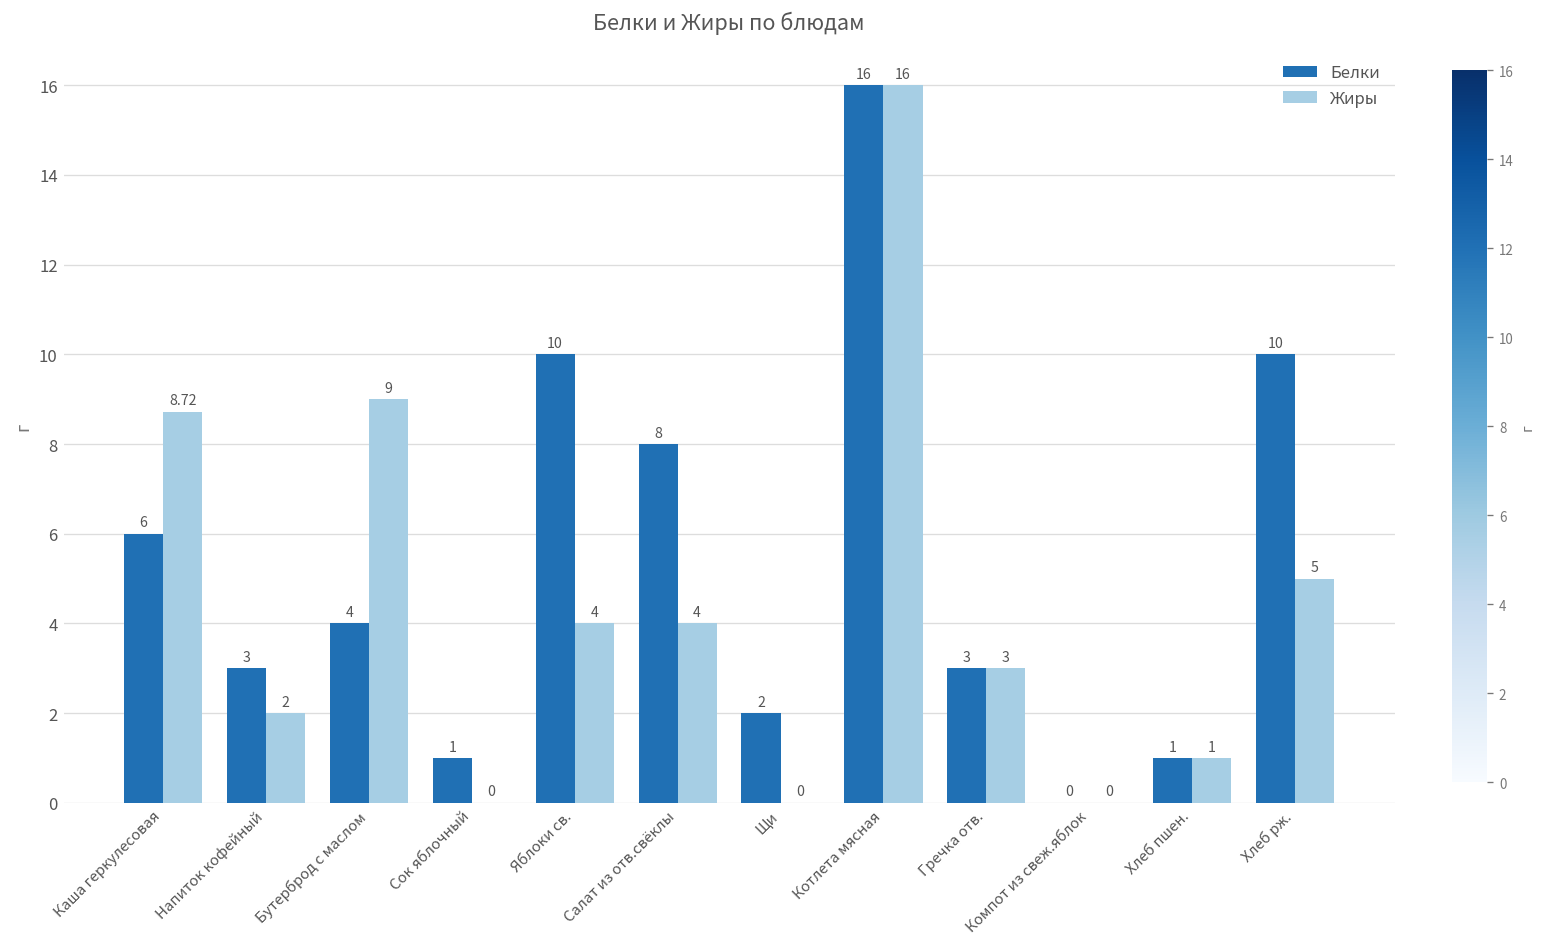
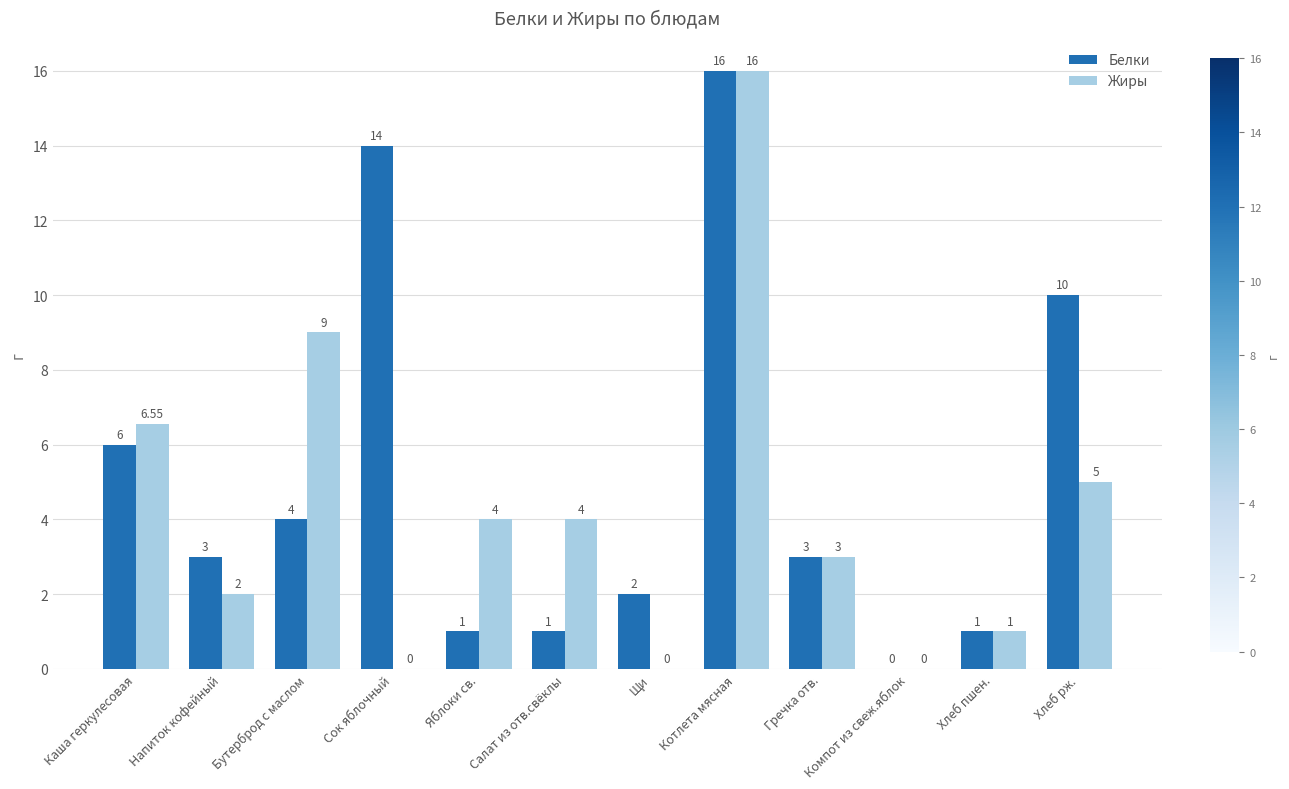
Жиры, Каша геркулесовая: 8.72 -> 6.55
Белки, Сок яблочный: 1 -> 14
Белки, Яблоки св.: 10 -> 1
Белки, Салат из отв.свёклы: 8 -> 1
